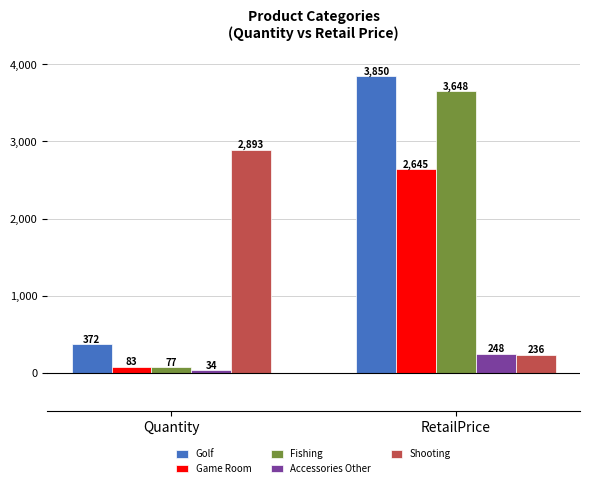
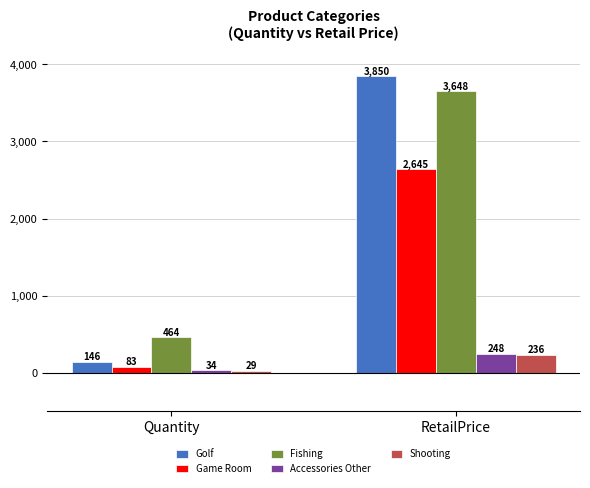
Golf, Quantity: 372 -> 146
Fishing, Quantity: 77 -> 464
Shooting, Quantity: 2,893 -> 29
